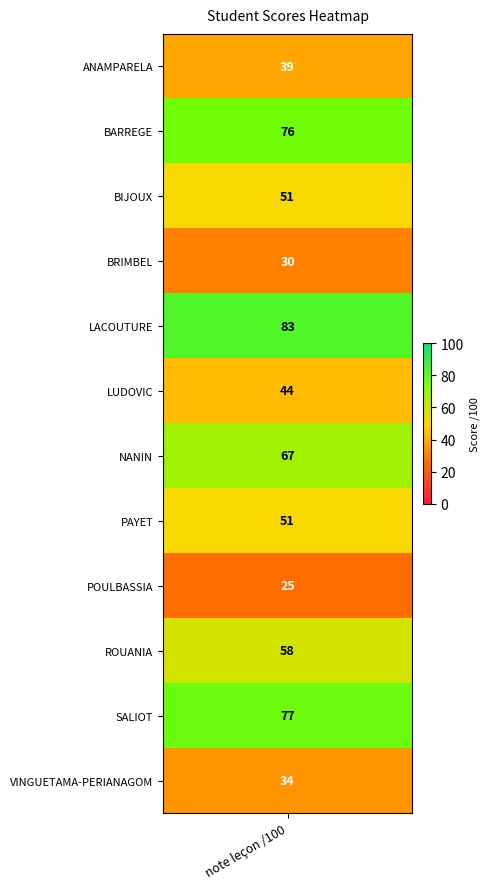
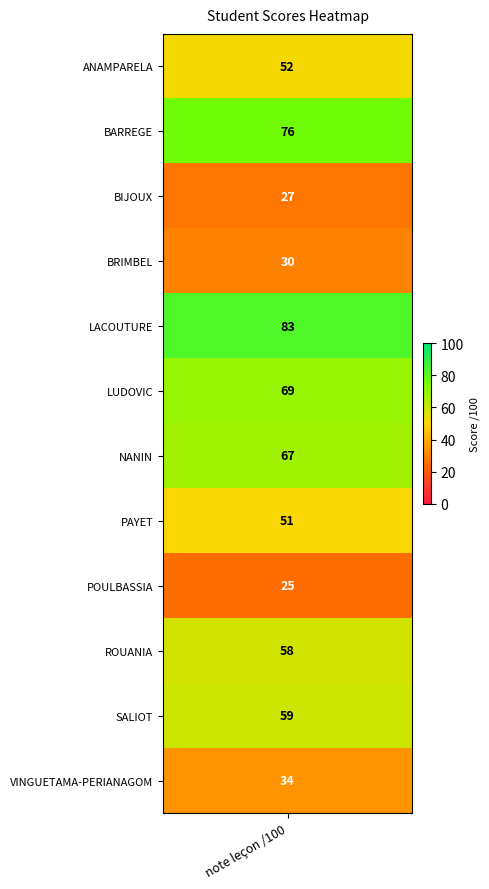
ANAMPARELA, note leçon /100: 39 -> 52
BIJOUX, note leçon /100: 51 -> 27
LUDOVIC, note leçon /100: 44 -> 69
SALIOT, note leçon /100: 77 -> 59
